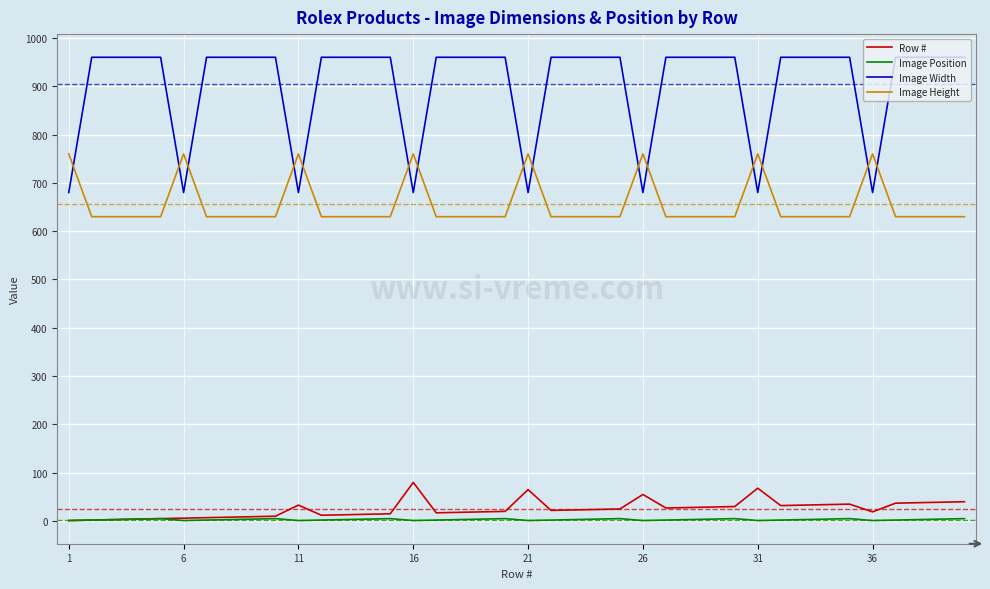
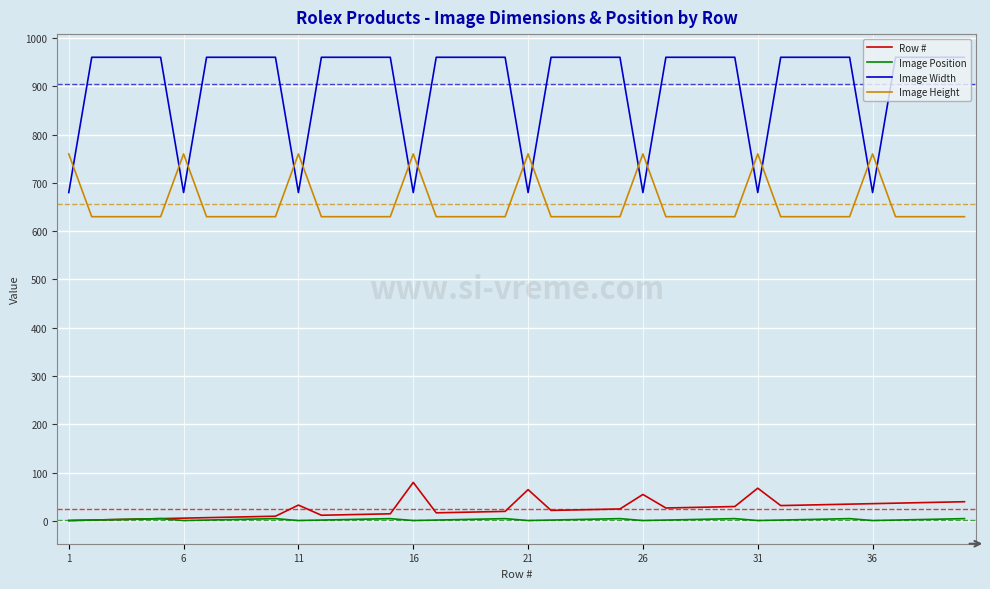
Row #, 36: 20 -> 40
